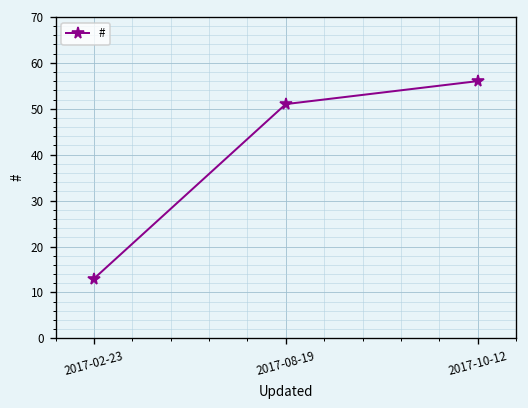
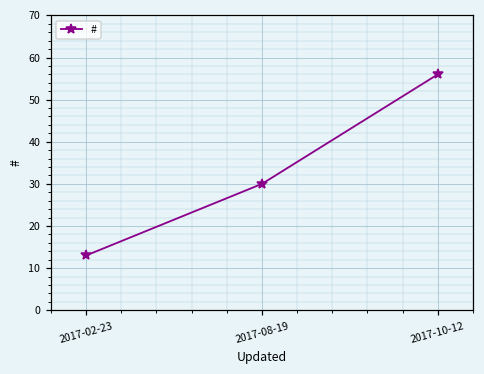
2017-08-19: 51 -> 30
